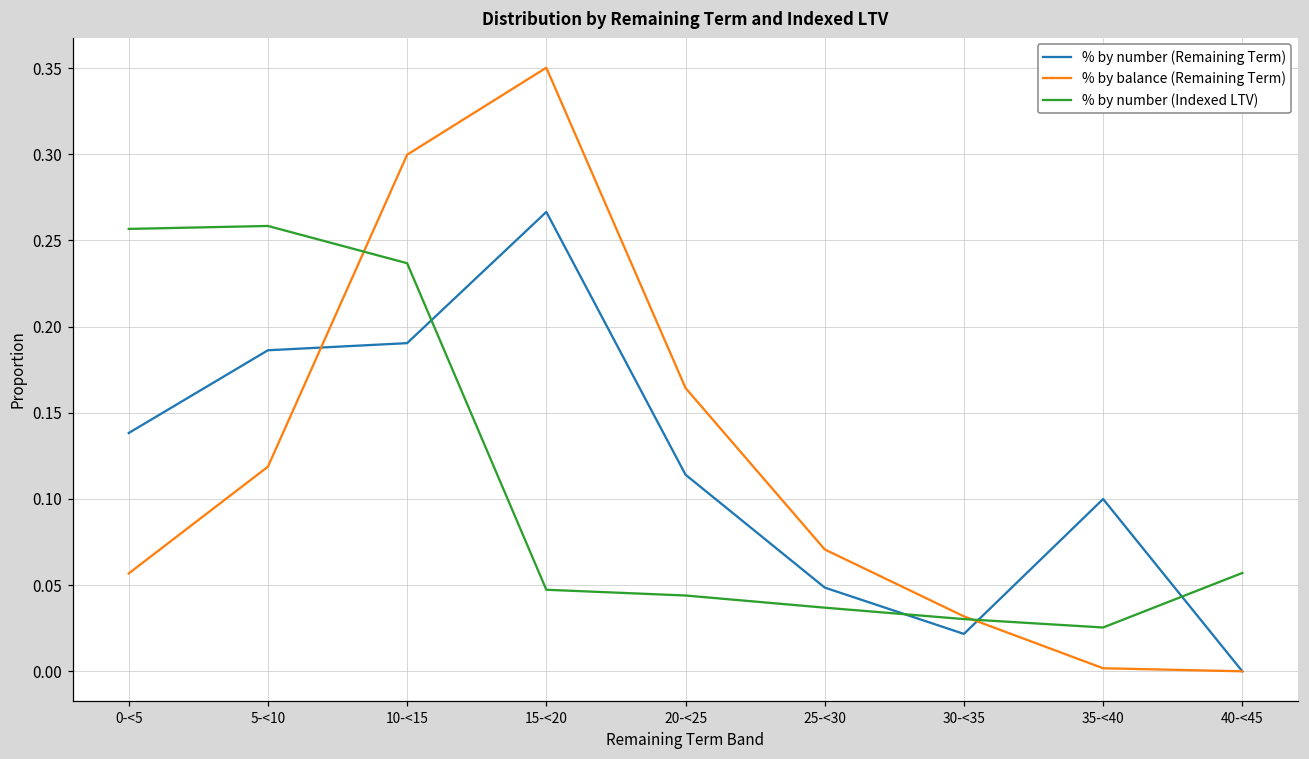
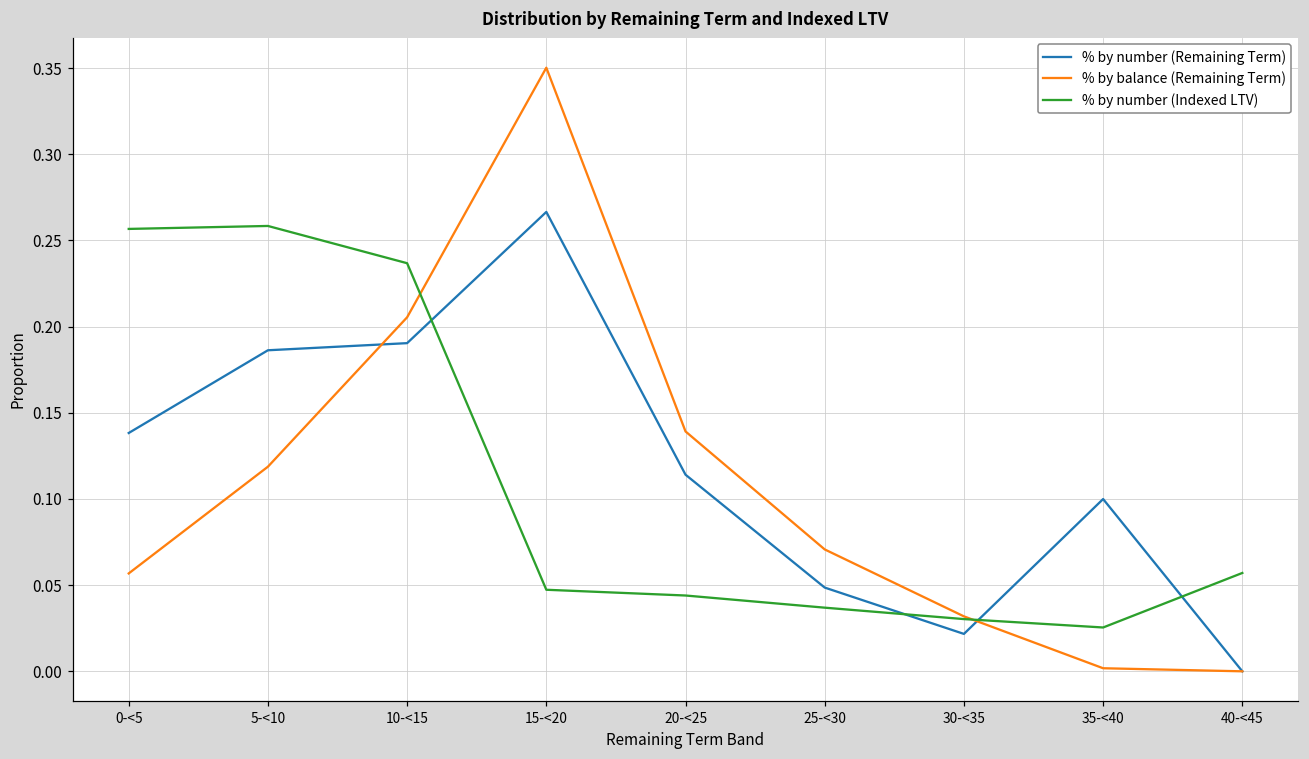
% by balance (Remaining Term), 10-<15: 0.300 -> 0.205
% by balance (Remaining Term), 20-<25: 0.164 -> 0.139
